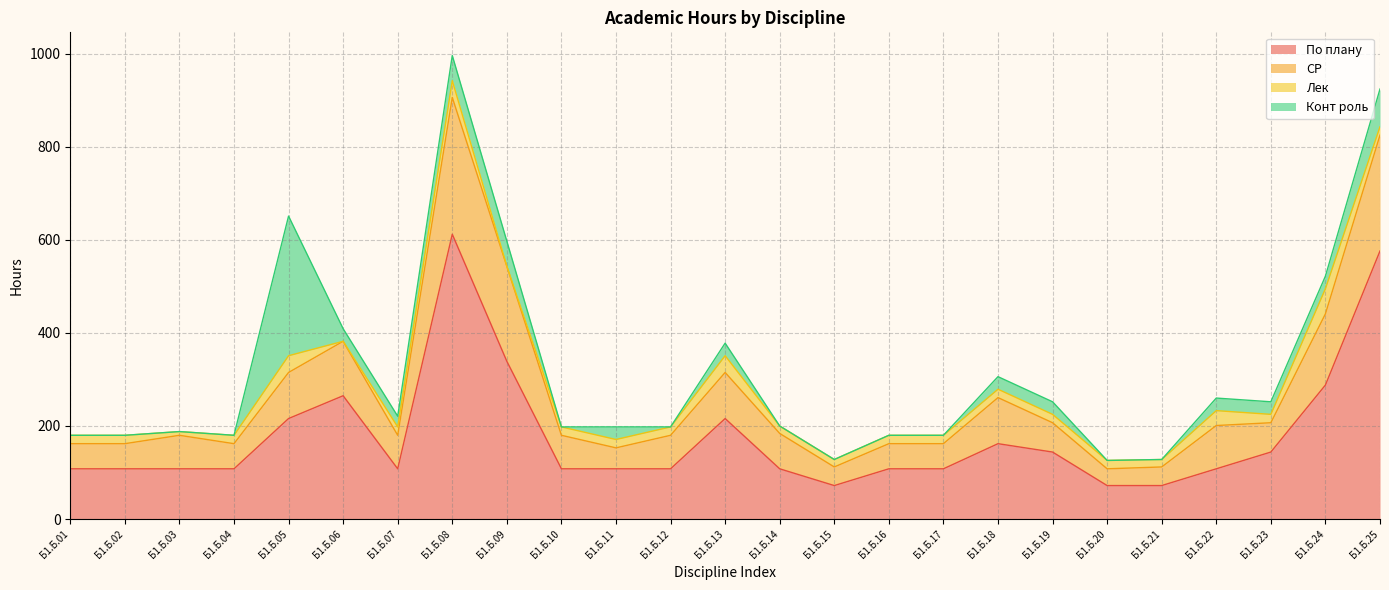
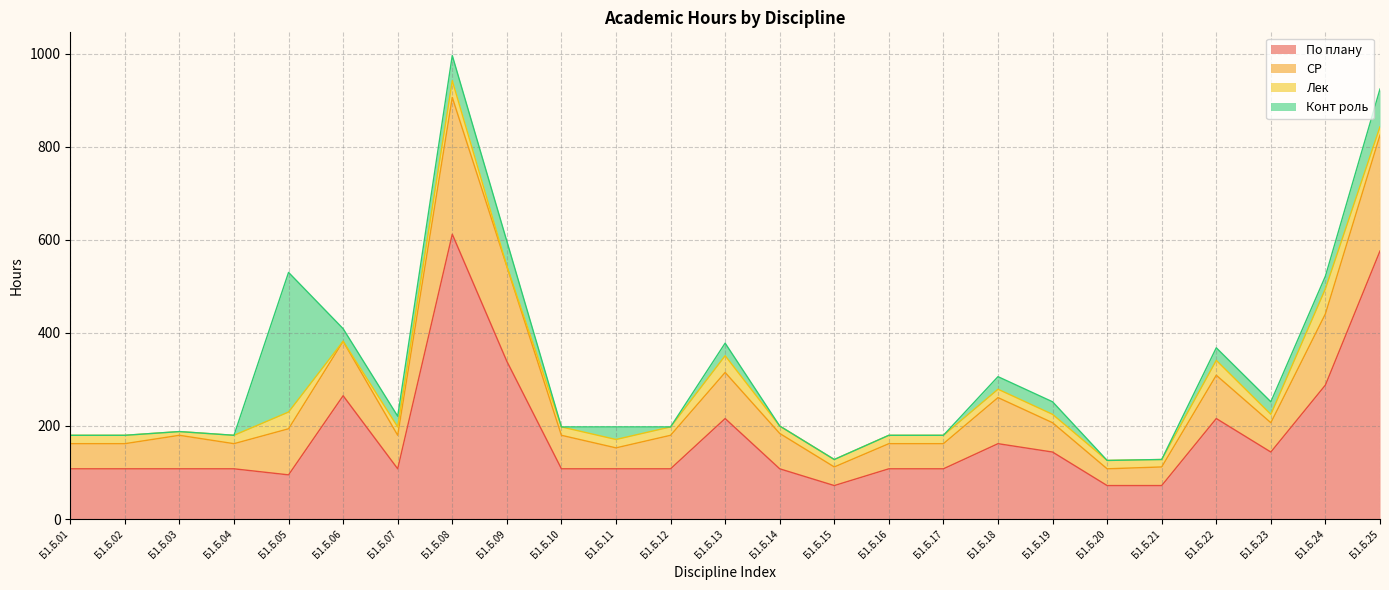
По плану, Б1.Б.05: 220 -> 100
По плану, Б1.Б.22: 110 -> 220
